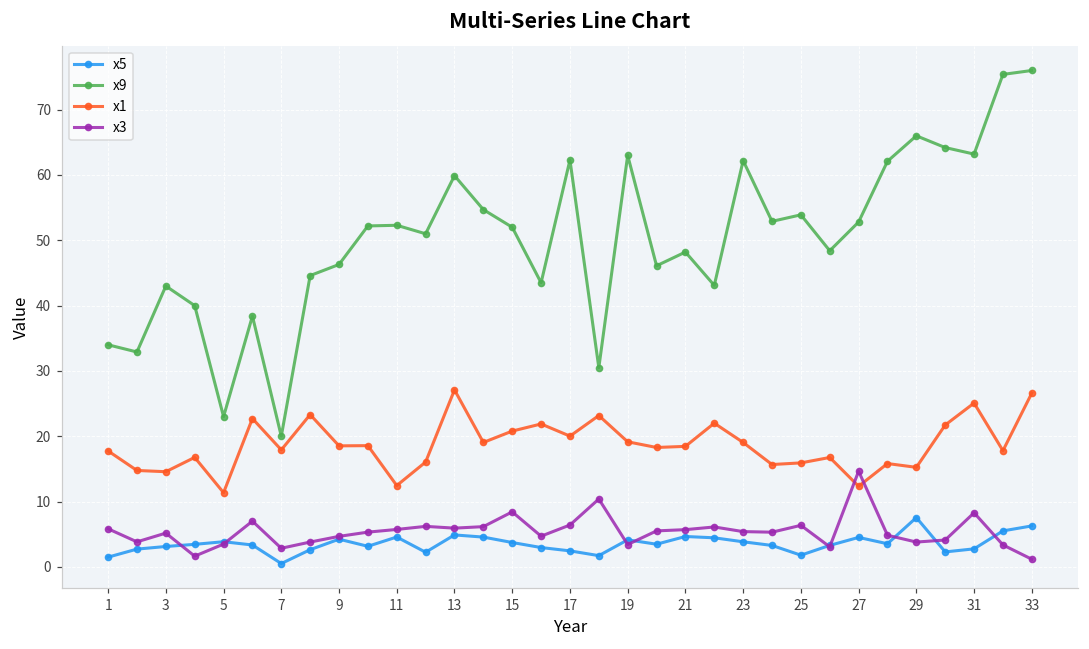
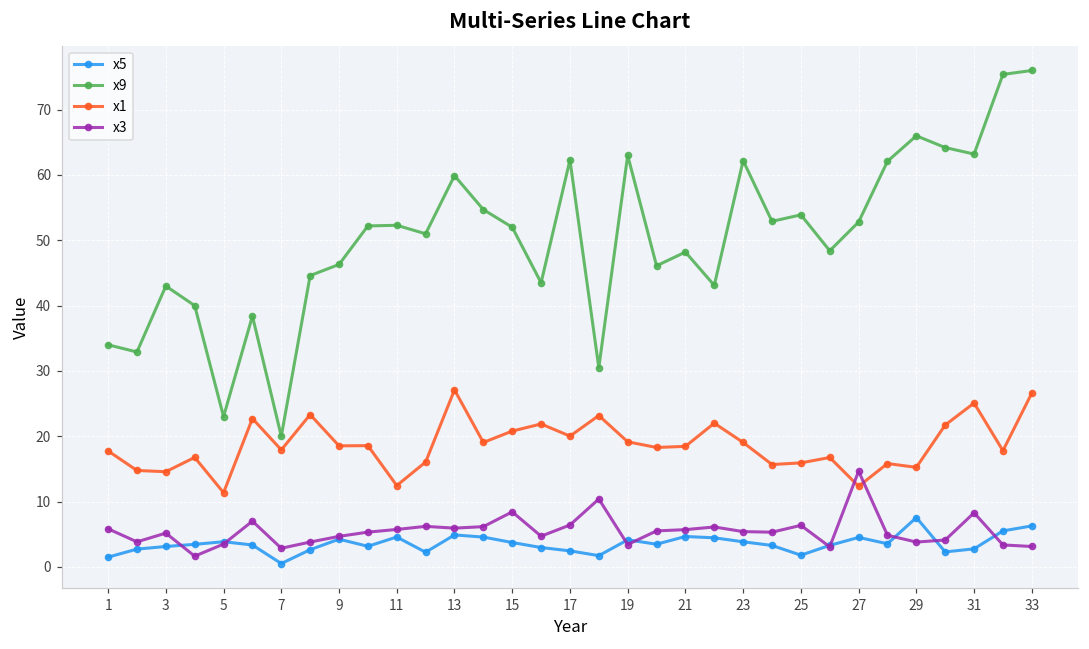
x3, 33: 1 -> 3
